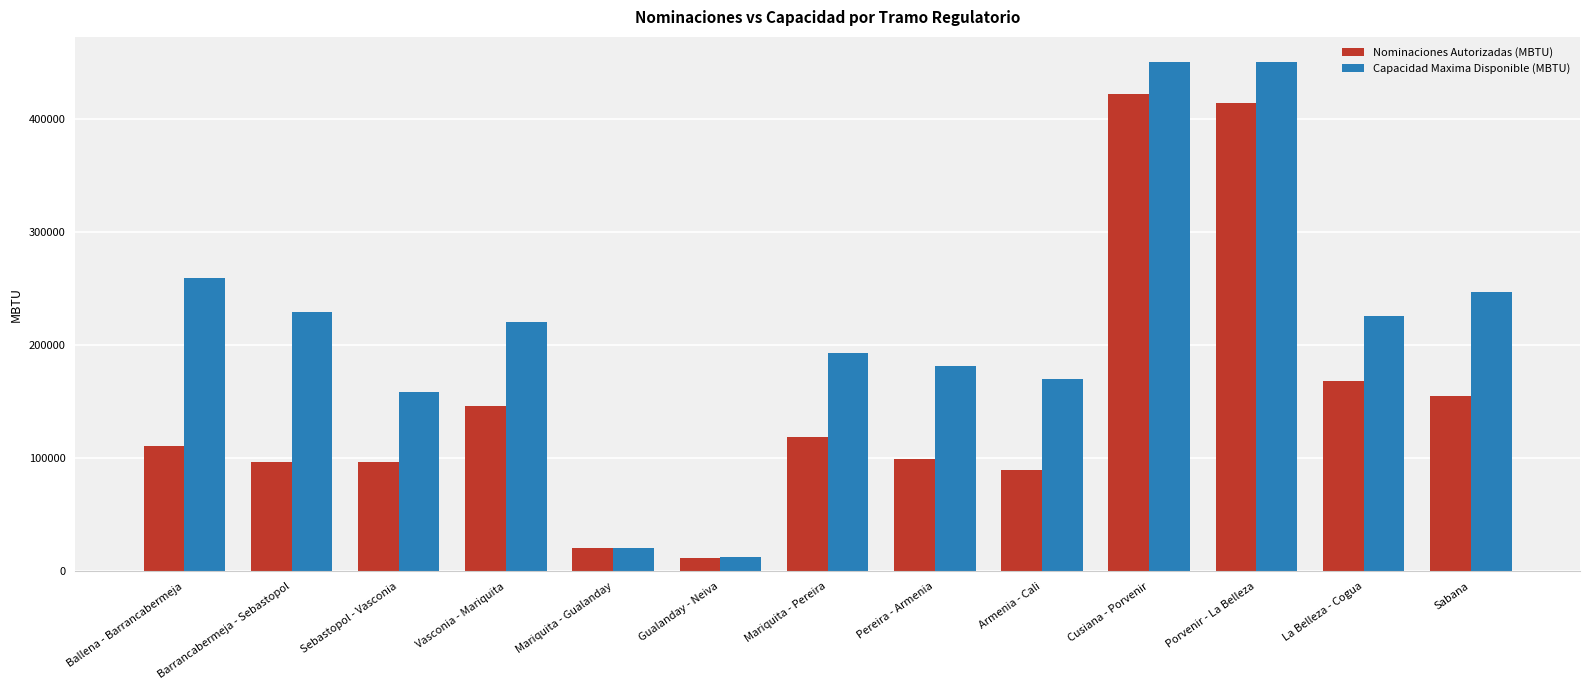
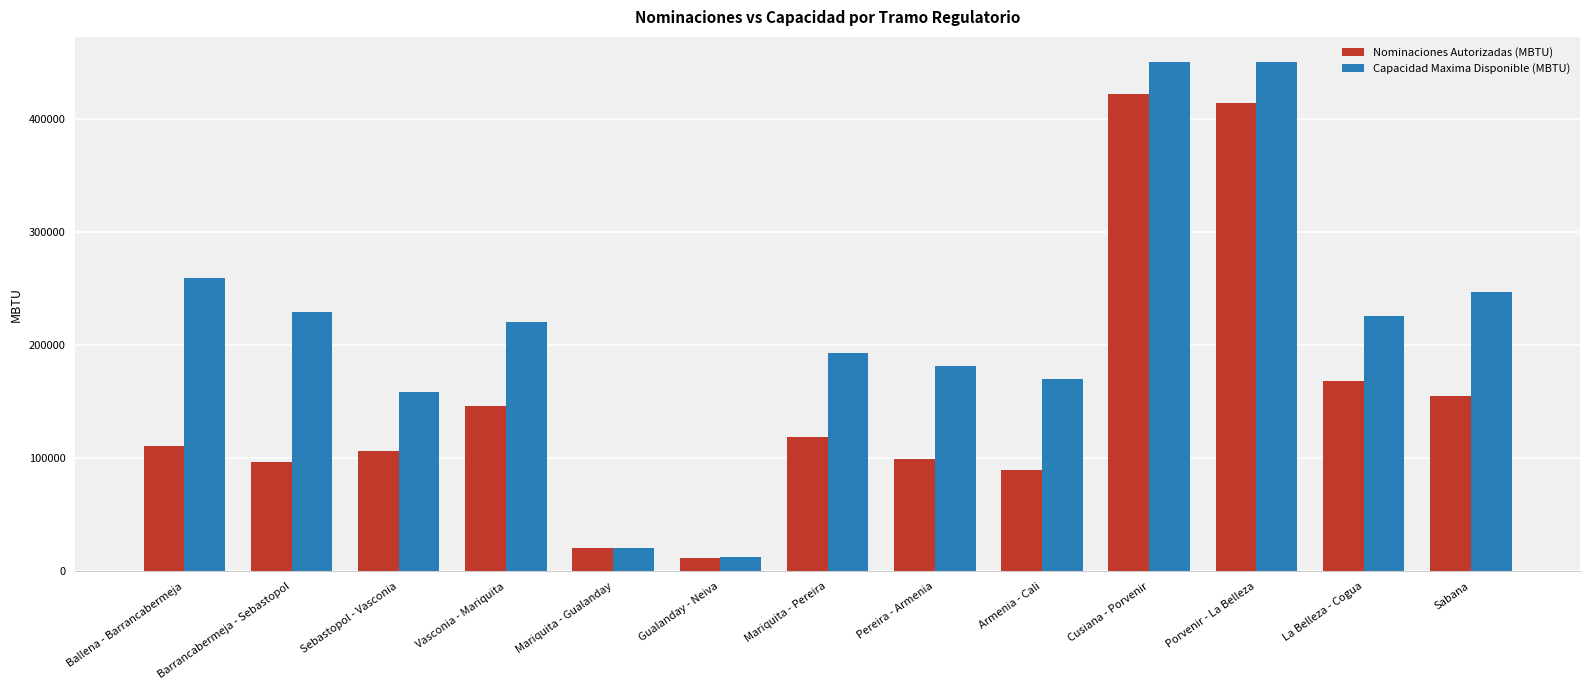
Nominaciones Autorizadas (MBTU), Sebastopol - Vasconia: 97000 -> 107000
